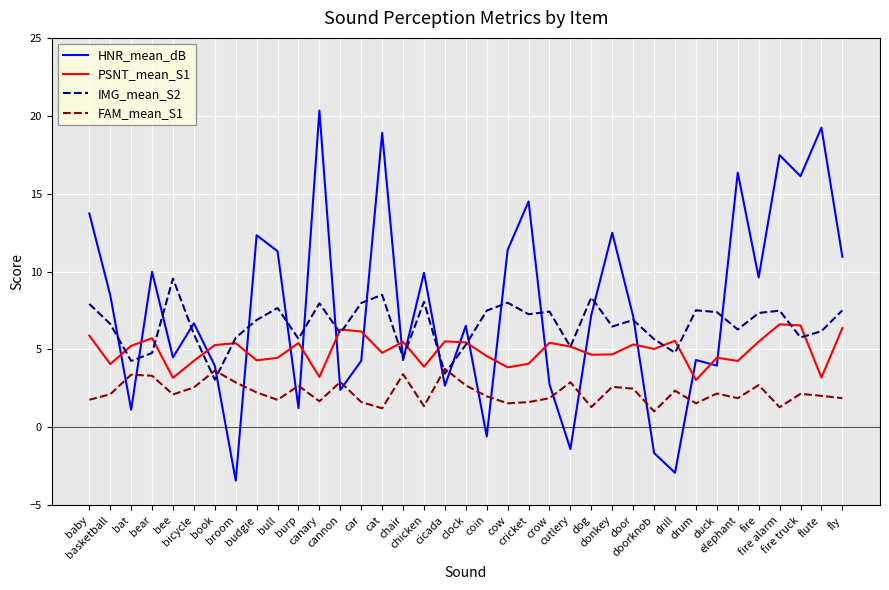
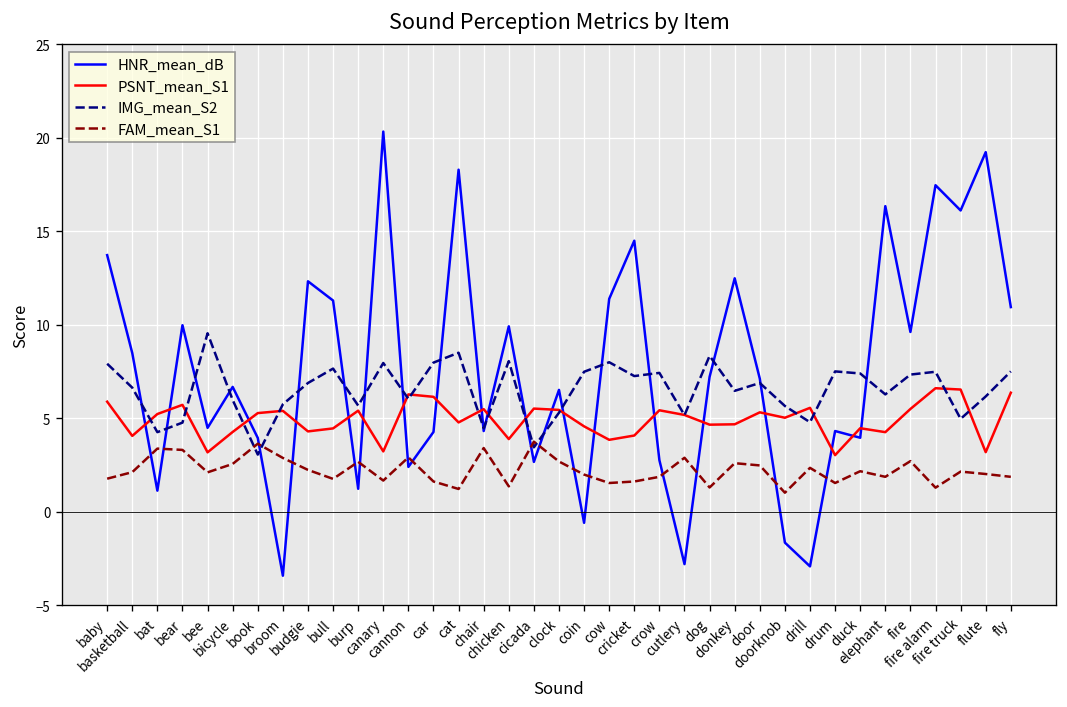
HNR_mean_dB, cat: 18.9 -> 18.3
HNR_mean_dB, cutlery: -1.4 -> -2.8
IMG_mean_S2, fire truck: 5.8 -> 5.0
